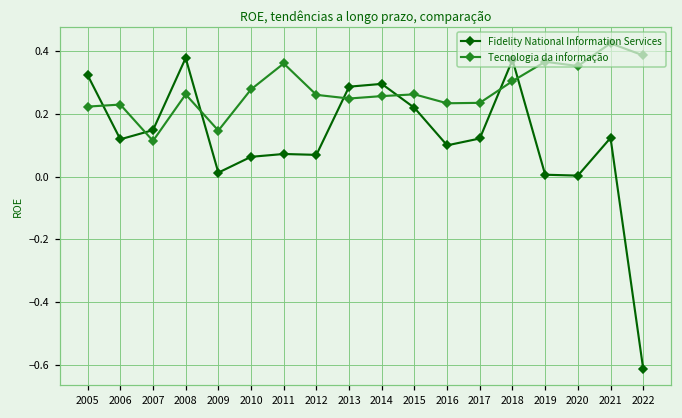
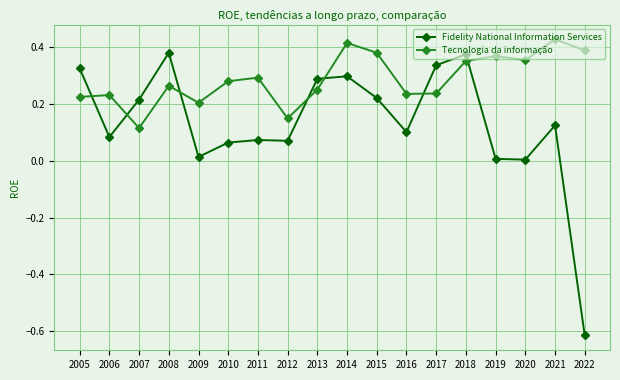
Fidelity National Information Services, 2006: 0.12 -> 0.08
Fidelity National Information Services, 2007: 0.15 -> 0.21
Tecnologia da informação, 2009: 0.15 -> 0.20
Tecnologia da informação, 2011: 0.36 -> 0.29
Tecnologia da informação, 2012: 0.26 -> 0.15
Tecnologia da informação, 2014: 0.26 -> 0.41
Tecnologia da informação, 2015: 0.26 -> 0.38
Fidelity National Information Services, 2017: 0.12 -> 0.33
Tecnologia da informação, 2018: 0.30 -> 0.35
